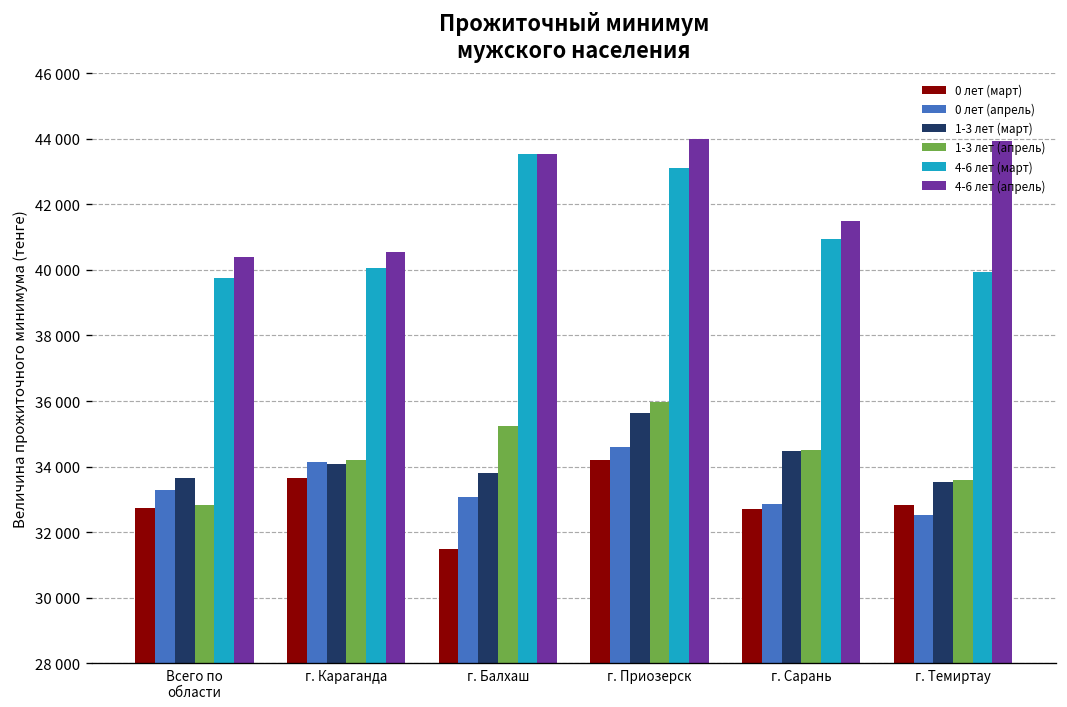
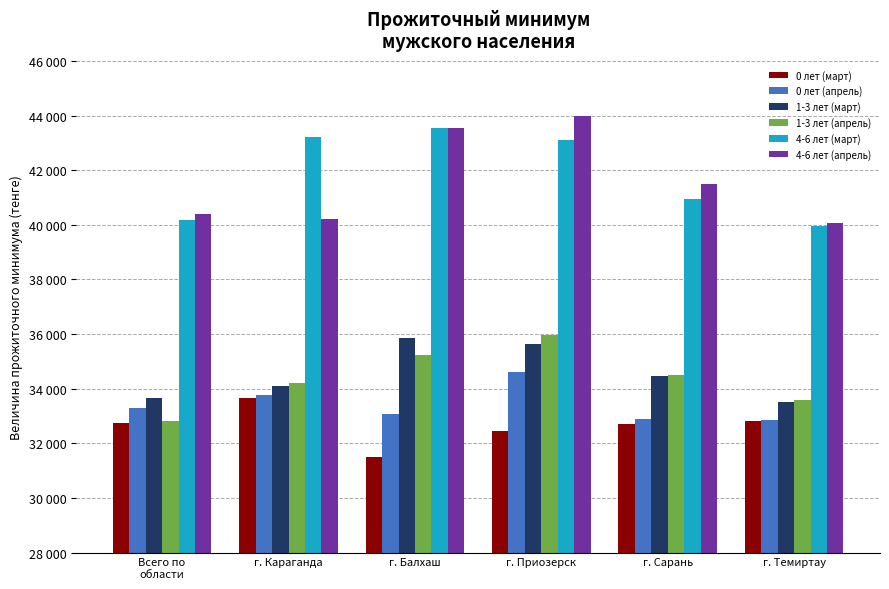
4-6 лет (март), Всего по области: 39800 -> 40200
0 лет (апрель), г. Караганда: 34100 -> 33800
4-6 лет (март), г. Караганда: 40100 -> 43200
4-6 лет (апрель), г. Караганда: 40500 -> 40200
1-3 лет (март), г. Балхаш: 33800 -> 35900
0 лет (март), г. Приозерск: 34200 -> 32400
0 лет (апрель), г. Темиртау: 32500 -> 32900
4-6 лет (апрель), г. Темиртау: 43900 -> 40100
